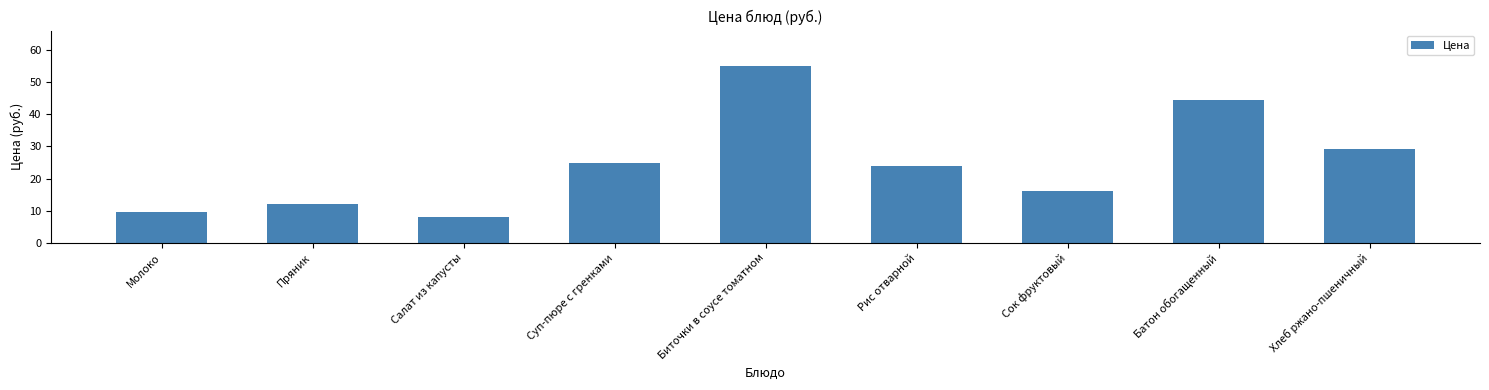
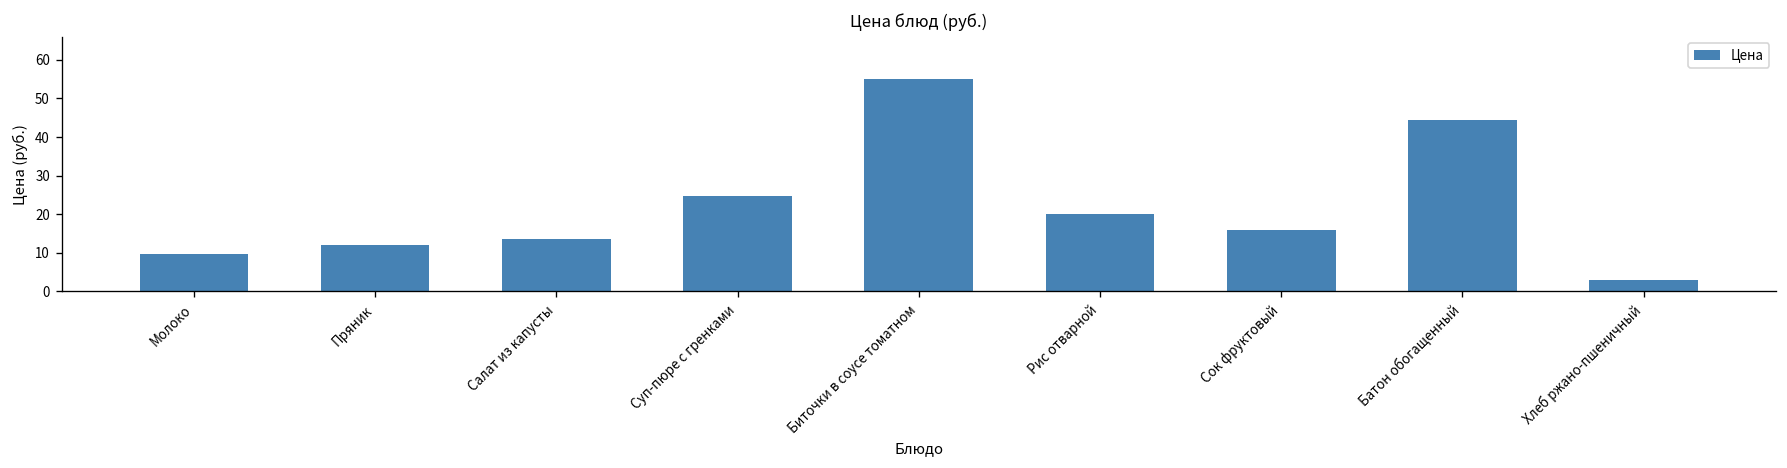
Салат из капусты: 8 -> 14
Рис отварной: 24 -> 20
Хлеб ржано-пшеничный: 29 -> 3
